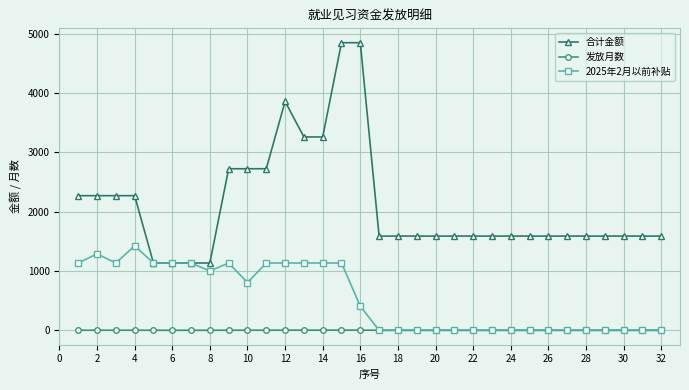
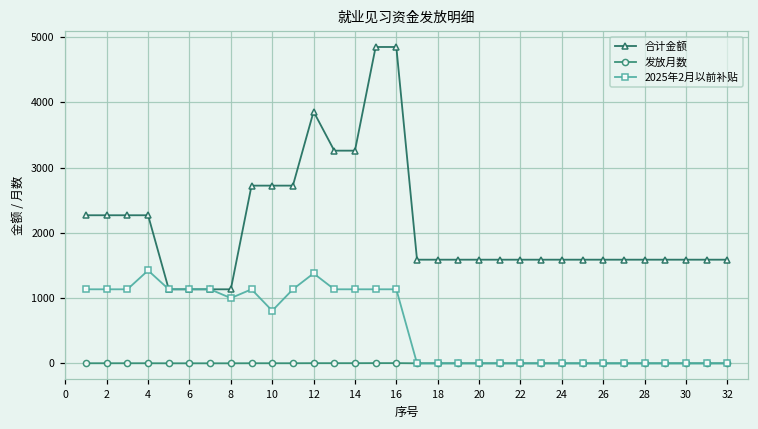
2025年2月以前补贴, 2: 1300 -> 1100
2025年2月以前补贴, 12: 1100 -> 1400
2025年2月以前补贴, 16: 400 -> 1100
